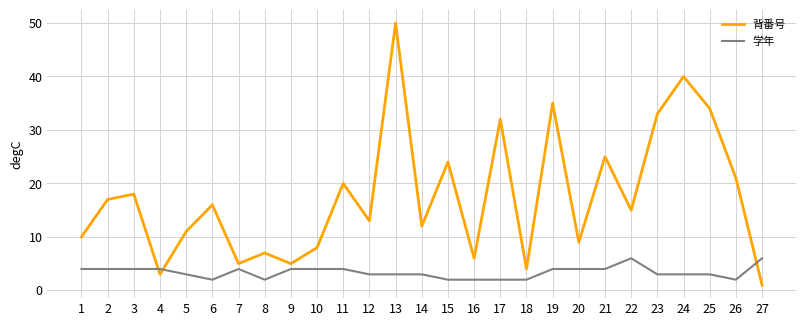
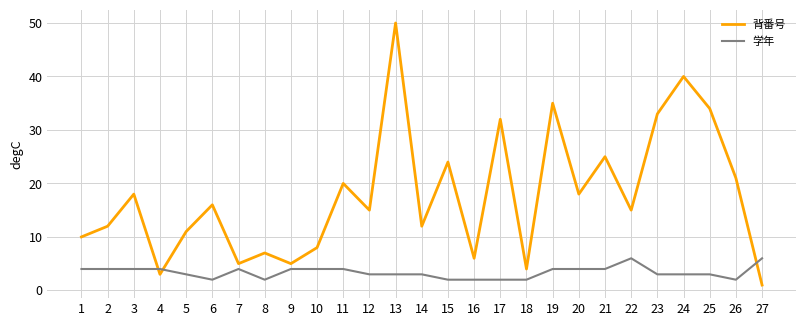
背番号, 2: 17 -> 12
背番号, 12: 13 -> 15
背番号, 20: 9 -> 18
